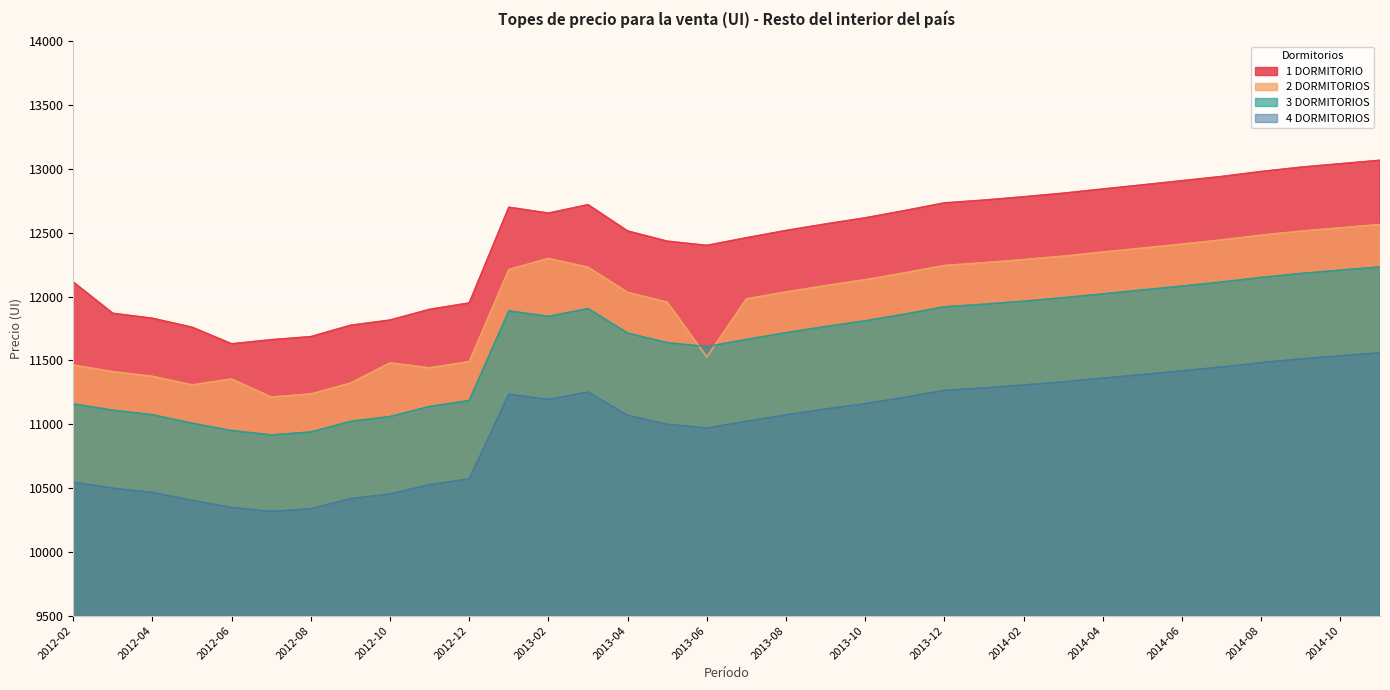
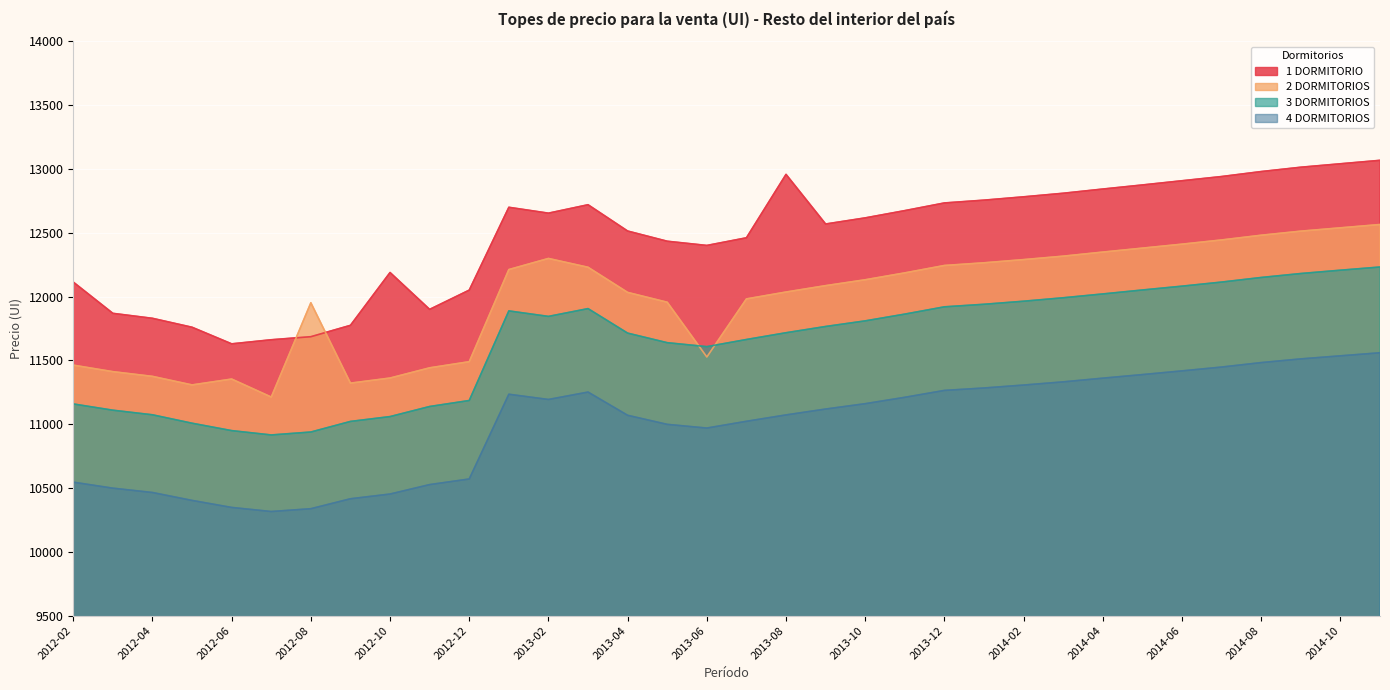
2 DORMITORIOS, 2012-08: 11240 -> 11950
1 DORMITORIO, 2012-10: 11820 -> 12190
2 DORMITORIOS, 2012-10: 11480 -> 11360
1 DORMITORIO, 2012-12: 11950 -> 12050
1 DORMITORIO, 2013-08: 12520 -> 12960
